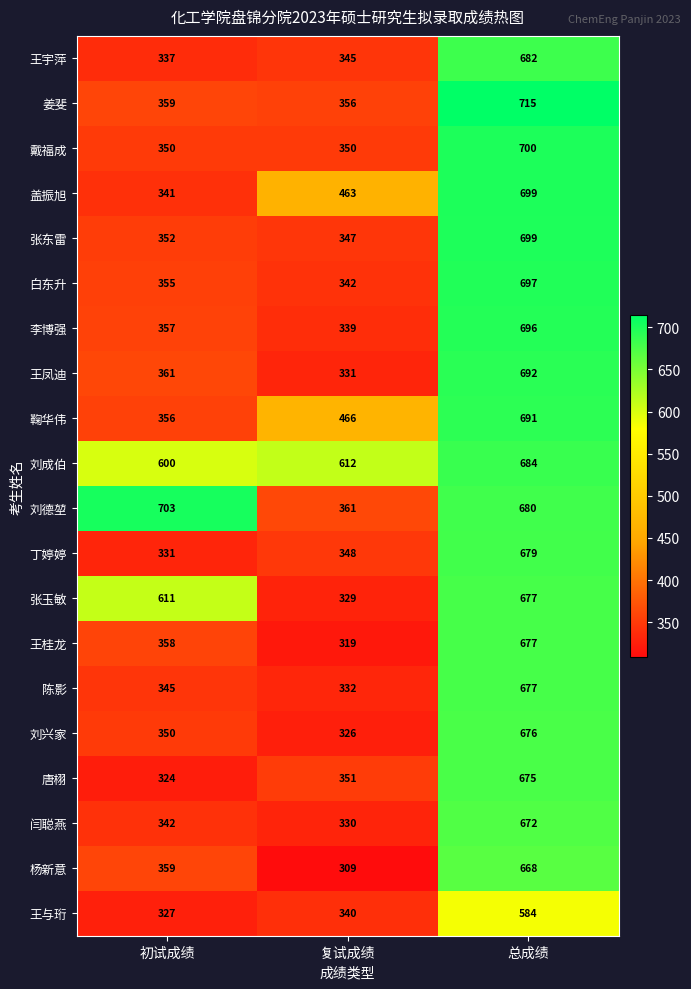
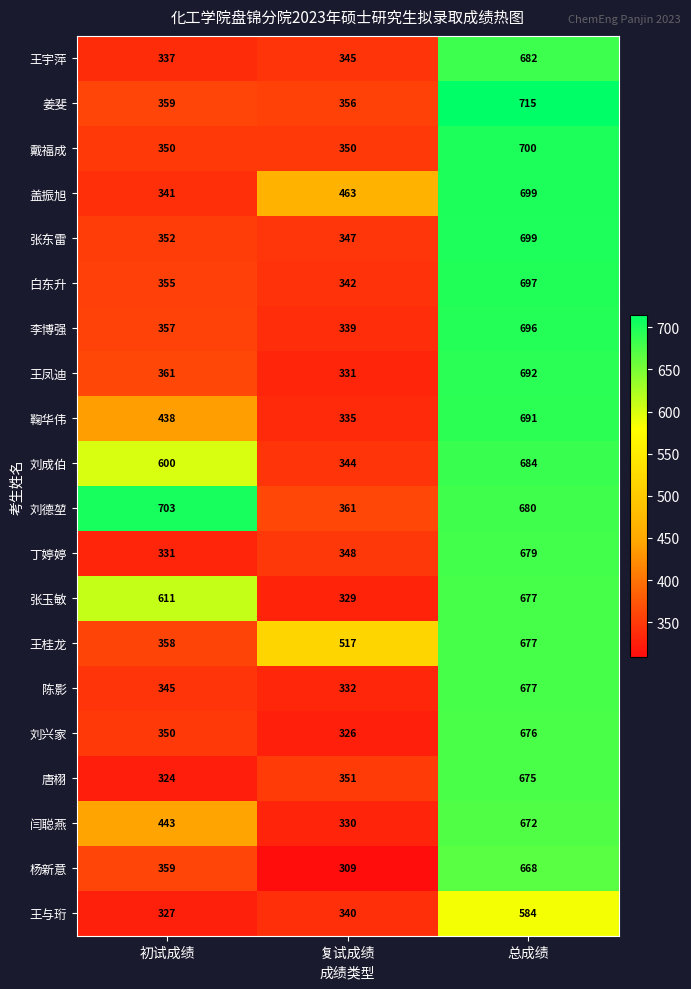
鞠华伟, 初试成绩: 356 -> 438
鞠华伟, 复试成绩: 466 -> 335
刘成伯, 复试成绩: 612 -> 344
王桂龙, 复试成绩: 319 -> 517
闫聪燕, 初试成绩: 342 -> 443
